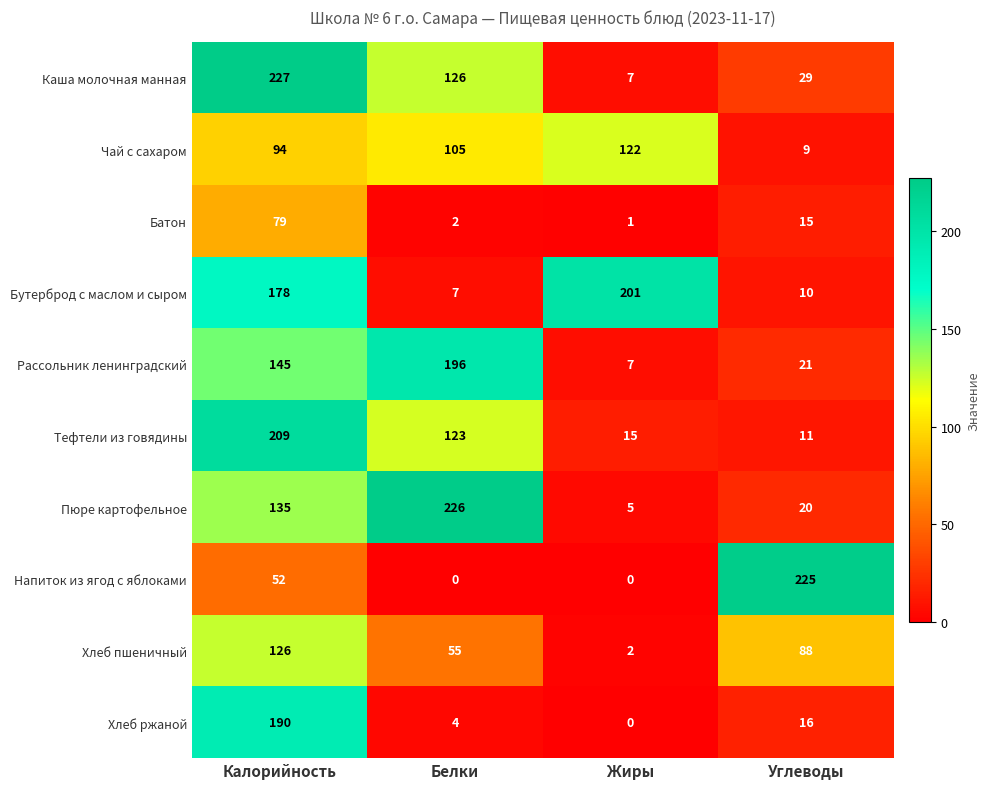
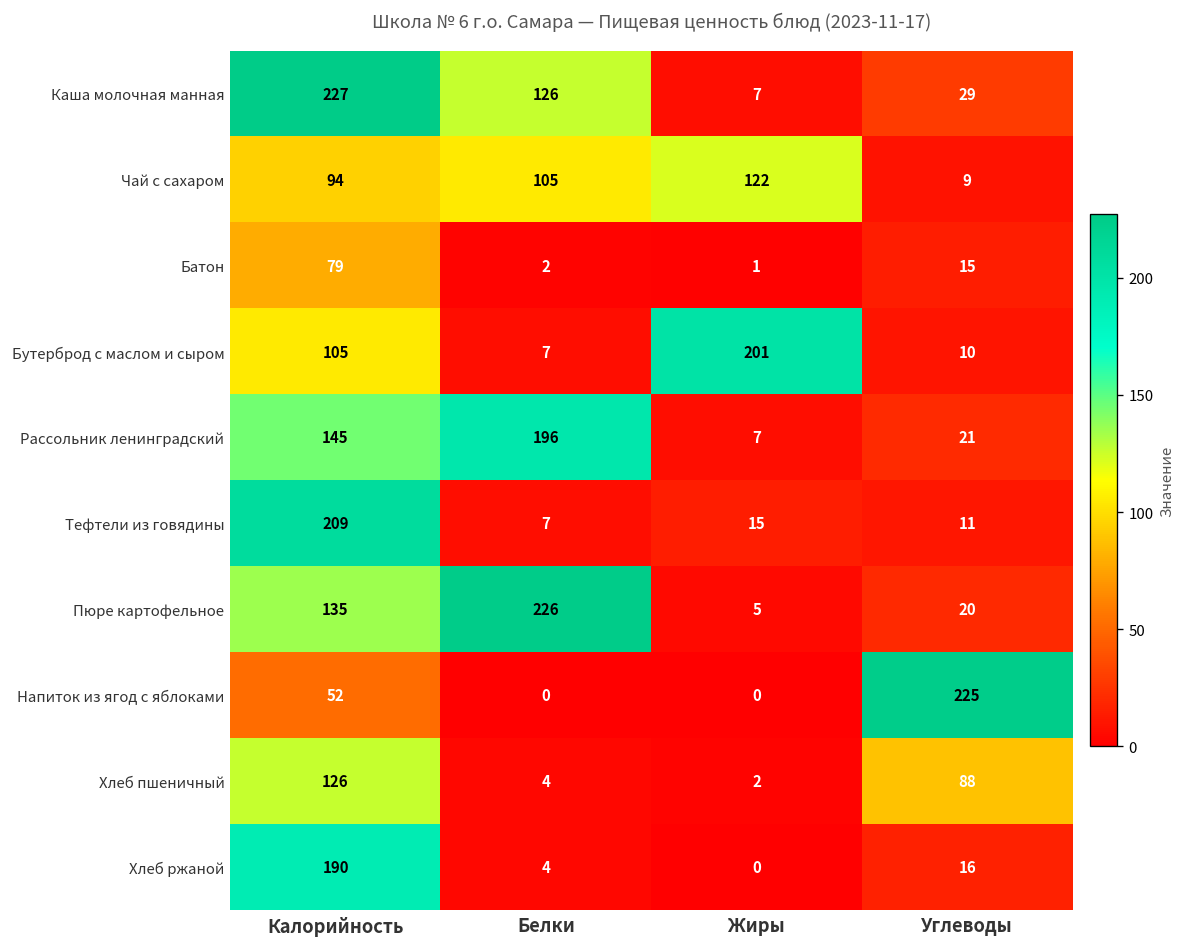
Бутерброд с маслом и сыром, Калорийность: 178 -> 105
Тефтели из говядины, Белки: 123 -> 7
Хлеб пшеничный, Белки: 55 -> 4
